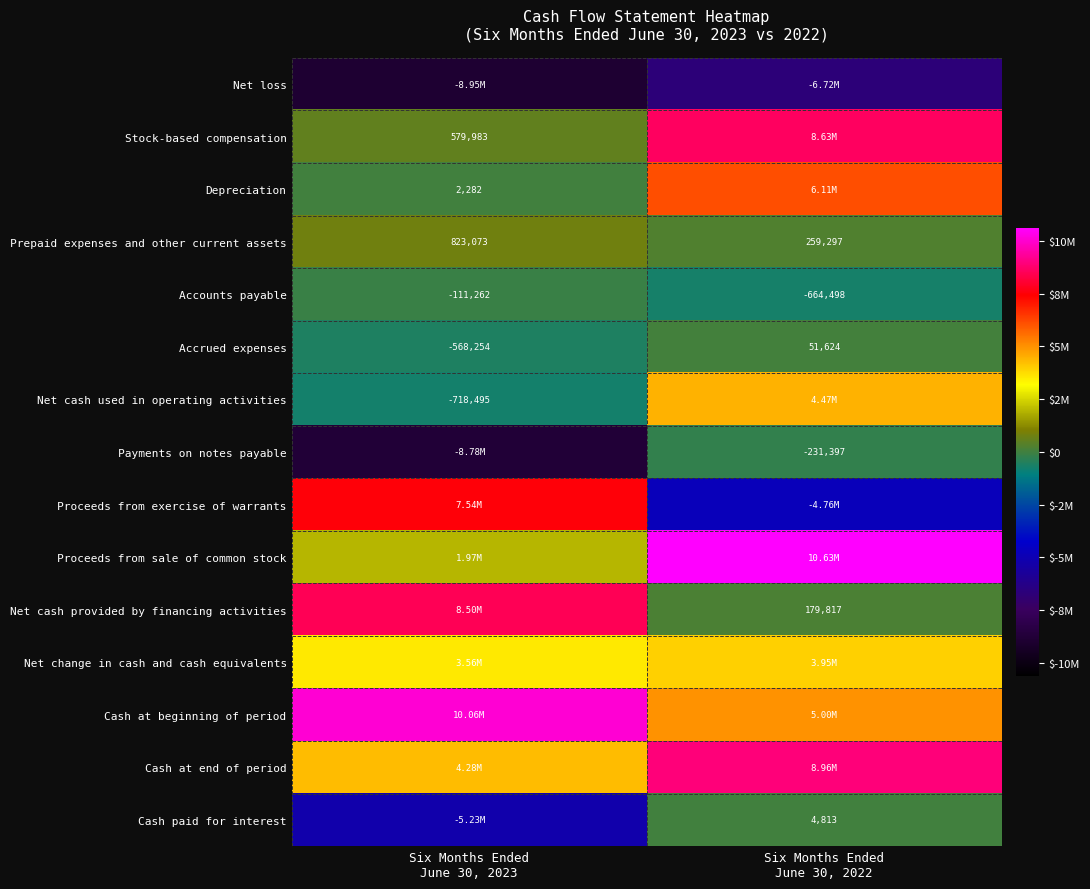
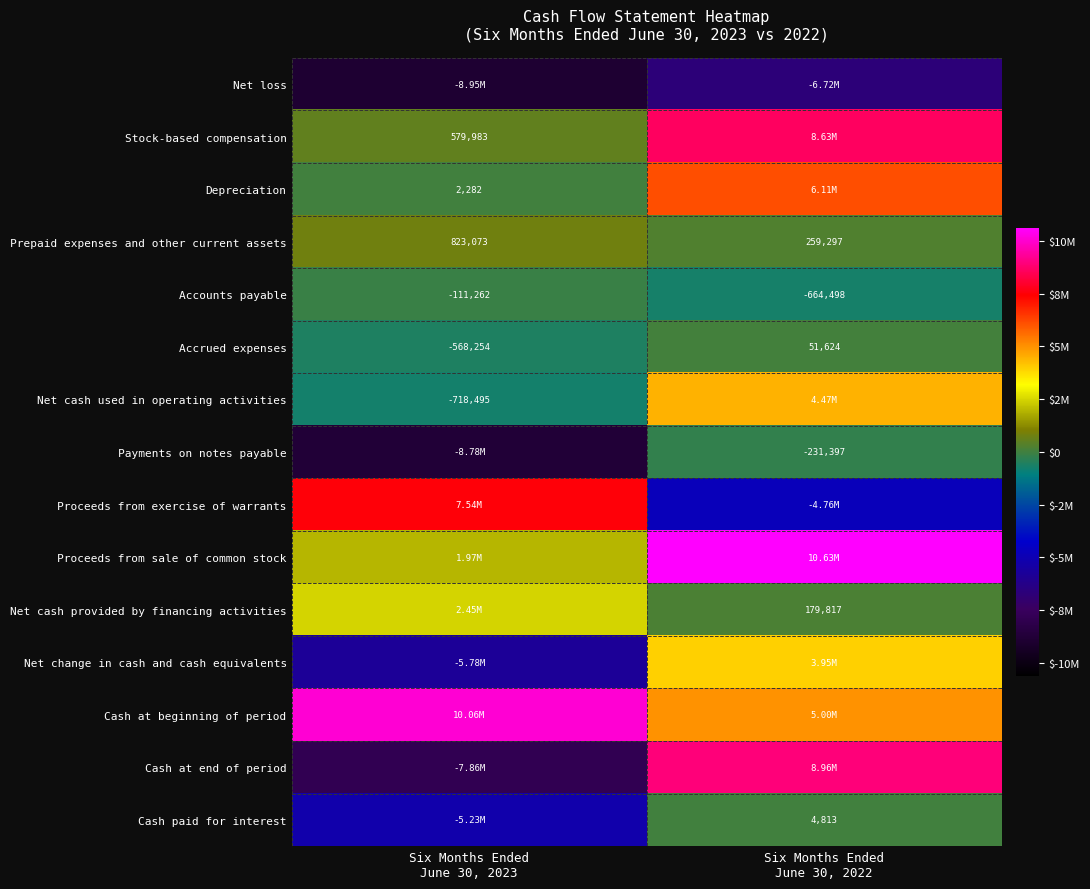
Net cash provided by financing activities, Six Months Ended June 30, 2023: 8.50M -> 2.45M
Net change in cash and cash equivalents, Six Months Ended June 30, 2023: 3.56M -> -5.78M
Cash at end of period, Six Months Ended June 30, 2023: 4.28M -> -7.86M
